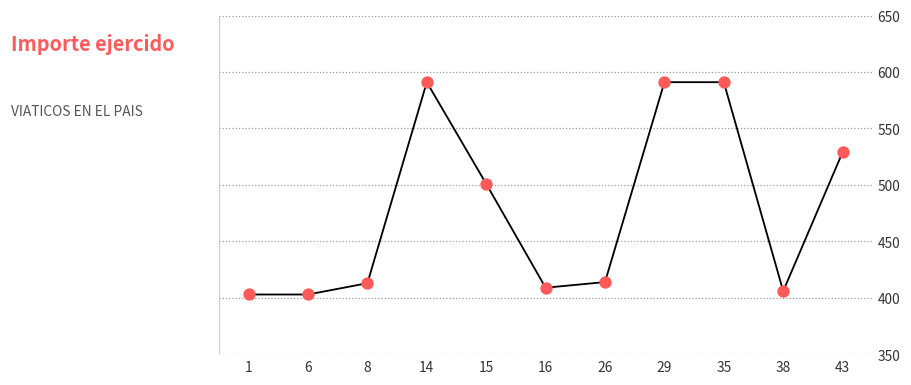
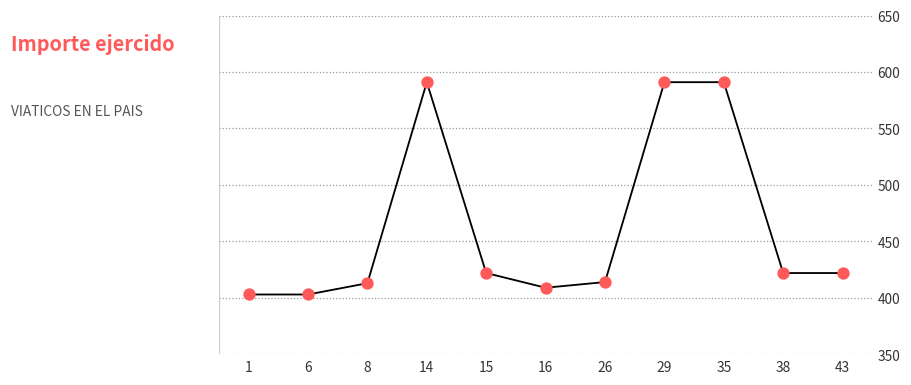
15: 501 -> 422
38: 406 -> 422
43: 529 -> 422
